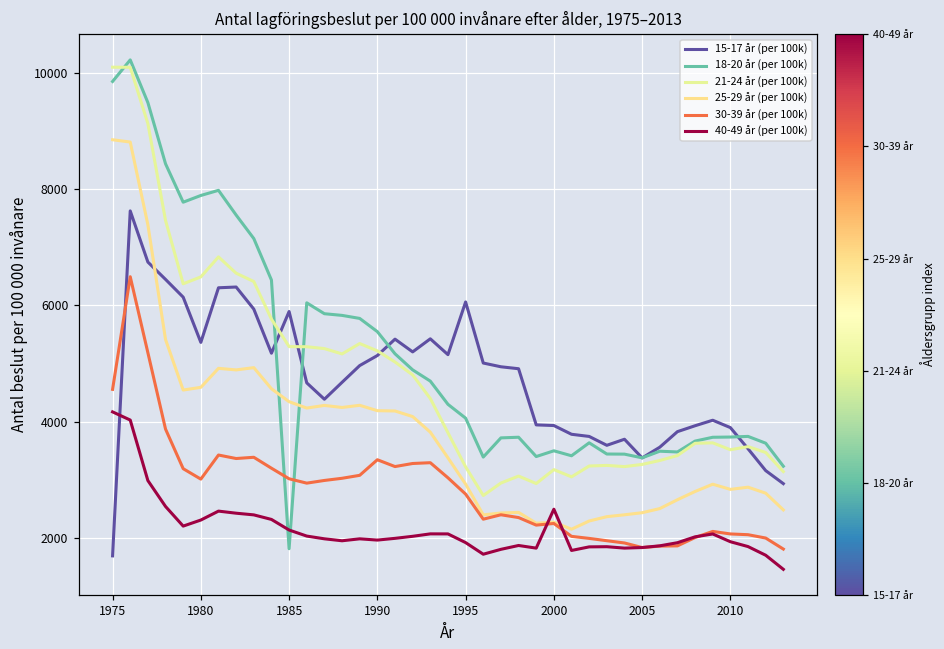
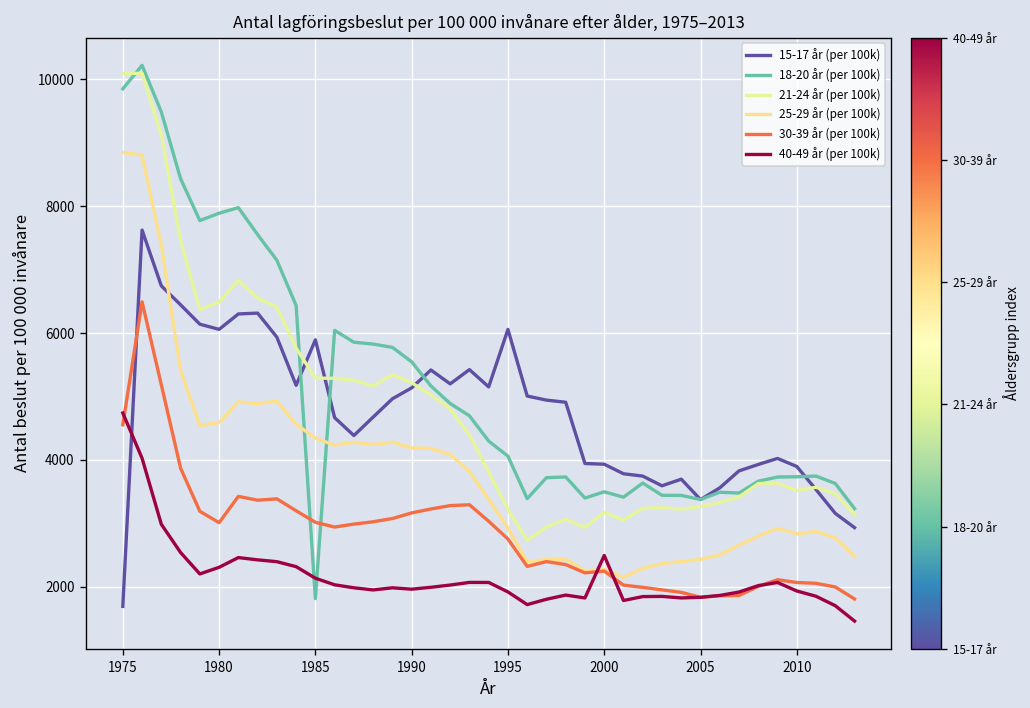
40-49 år (per 100k), 1975: 4200 -> 4700
15-17 år (per 100k), 1980: 5400 -> 6100
30-39 år (per 100k), 1990: 3300 -> 3200
